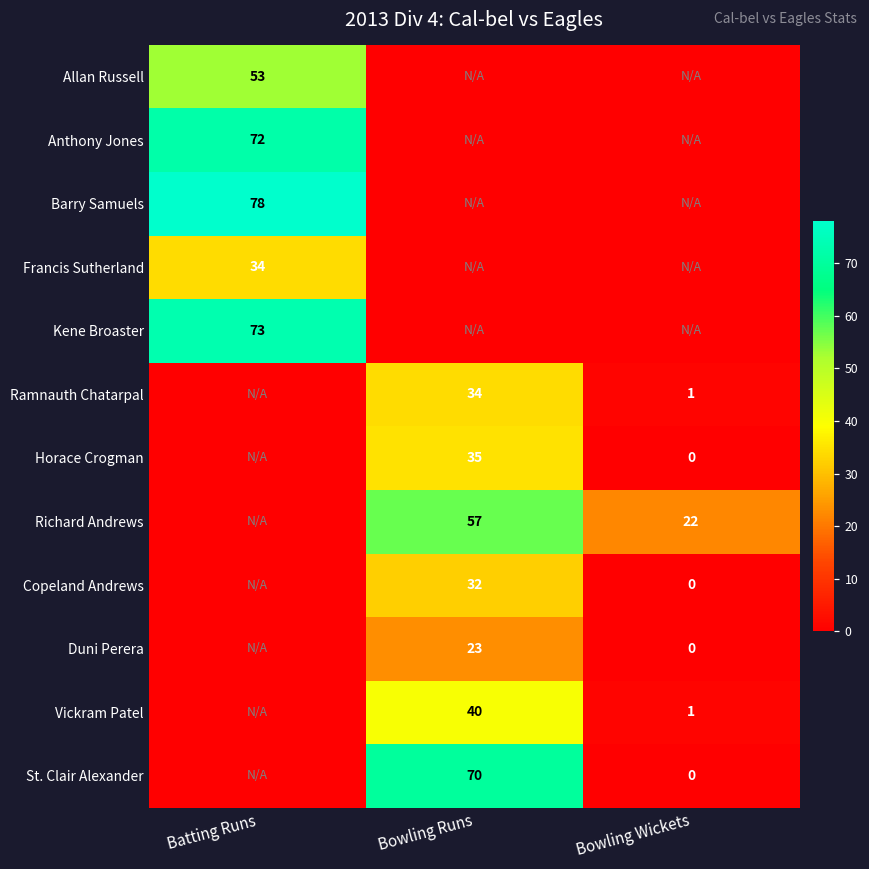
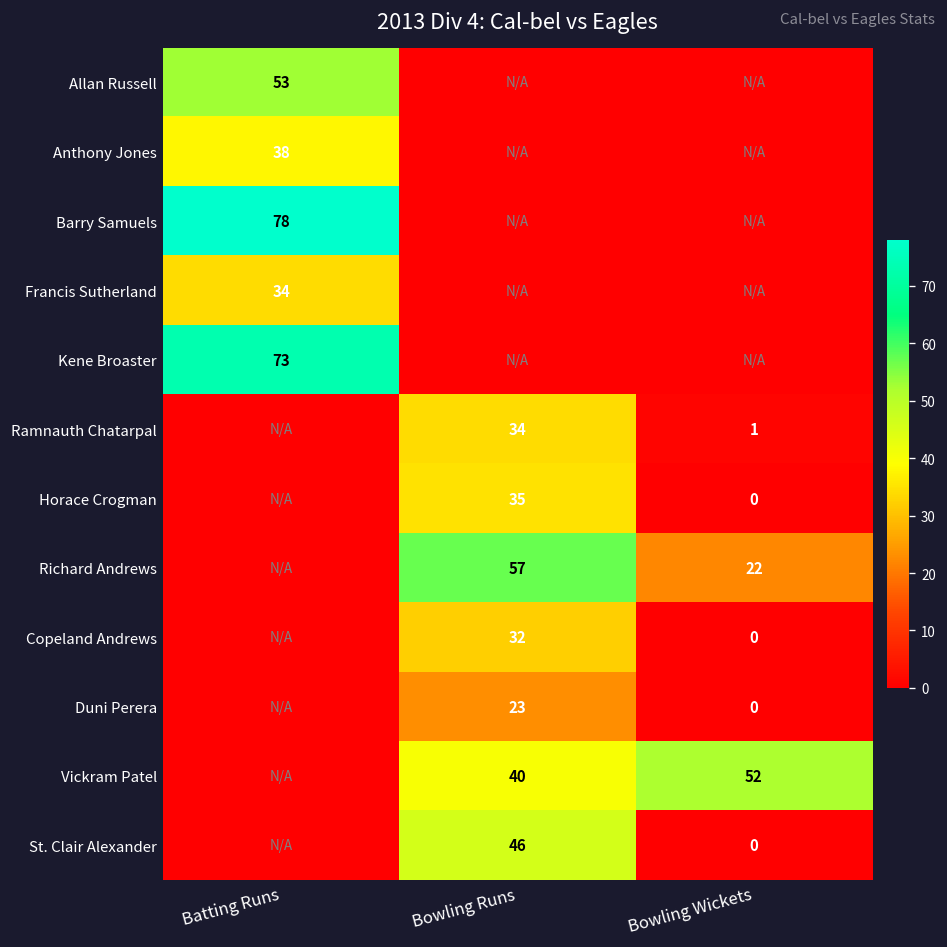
Anthony Jones, Batting Runs: 72 -> 38
Vickram Patel, Bowling Wickets: 1 -> 52
St. Clair Alexander, Bowling Runs: 70 -> 46
